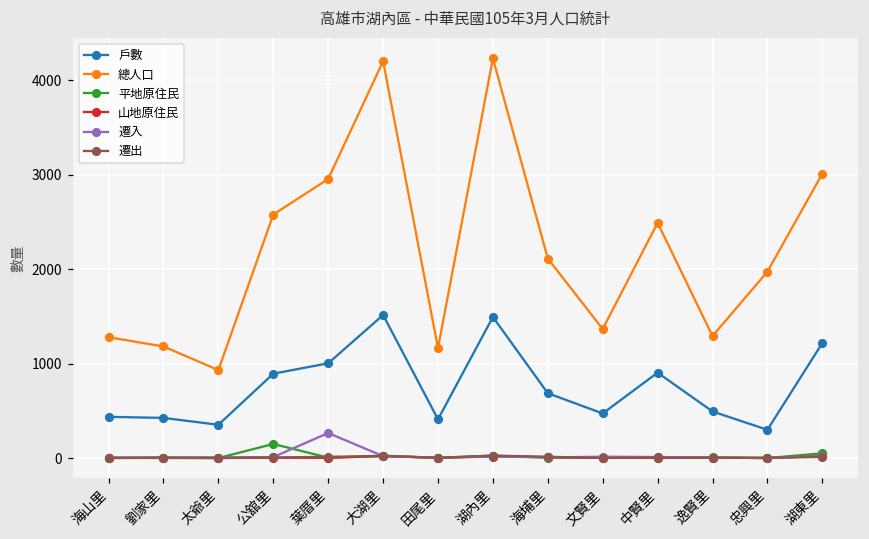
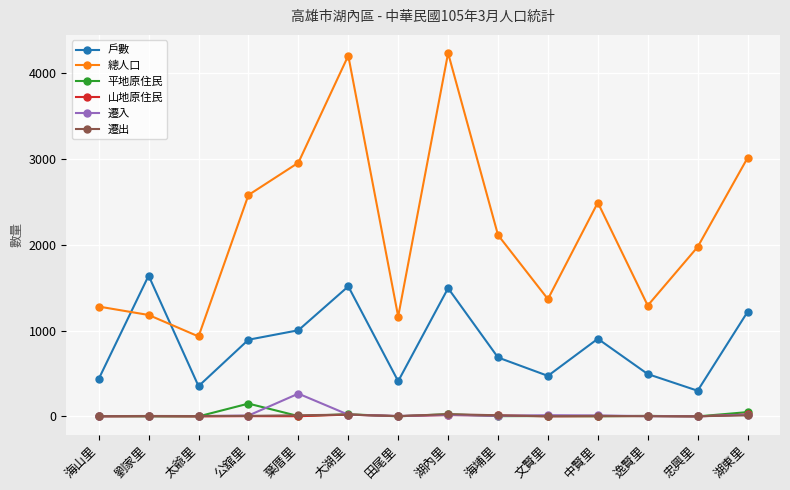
戶數, 劉家里: 400 -> 1600
